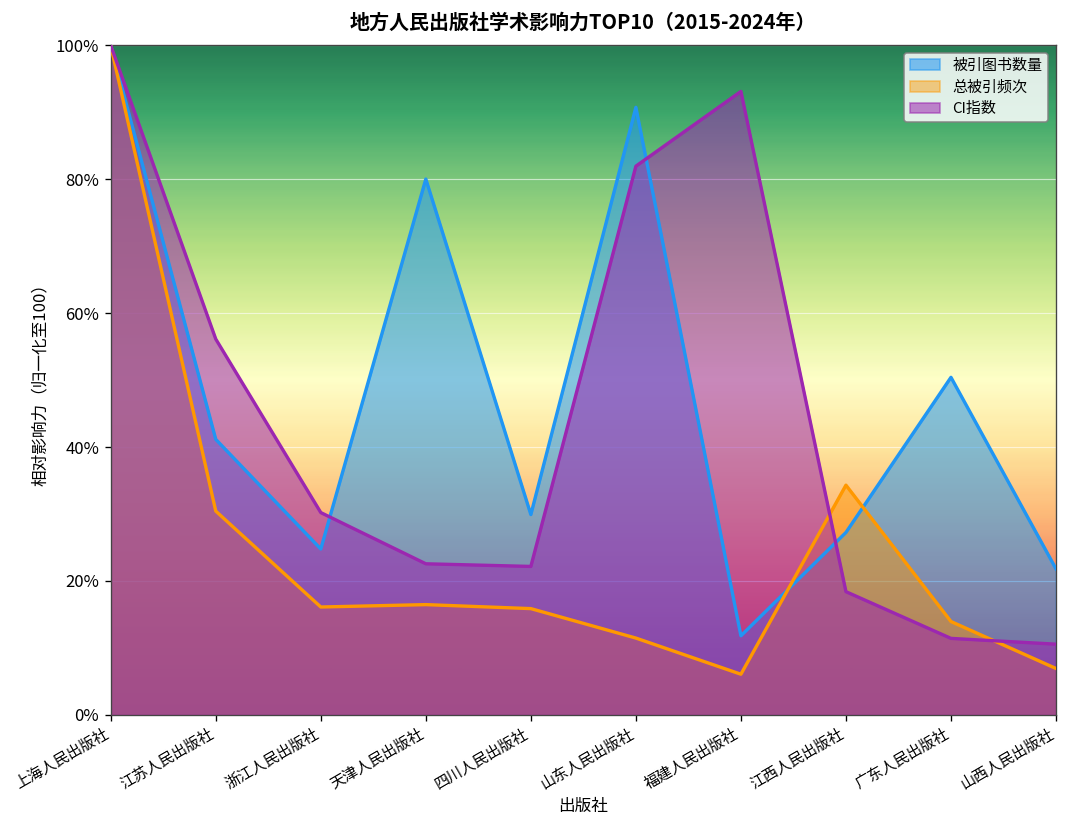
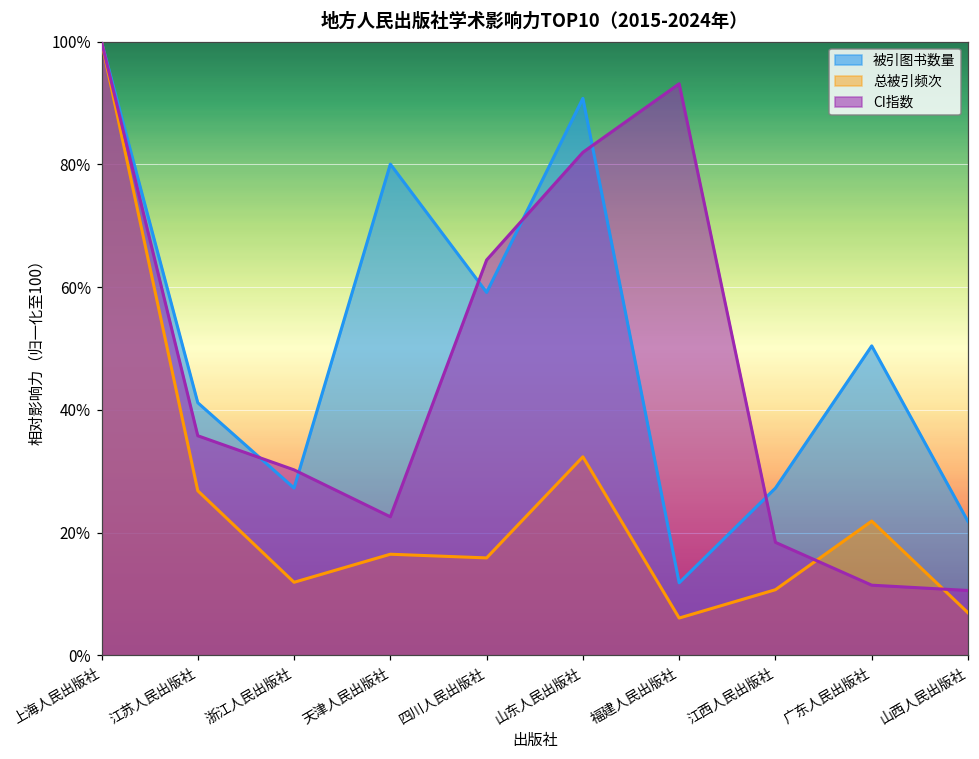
总被引频次, 江苏人民出版社: 30% -> 27%
CI指数, 江苏人民出版社: 56% -> 36%
被引图书数量, 浙江人民出版社: 25% -> 27%
总被引频次, 浙江人民出版社: 16% -> 12%
被引图书数量, 四川人民出版社: 30% -> 59%
CI指数, 四川人民出版社: 22% -> 64%
总被引频次, 山东人民出版社: 11% -> 32%
总被引频次, 江西人民出版社: 34% -> 11%
总被引频次, 广东人民出版社: 14% -> 22%
